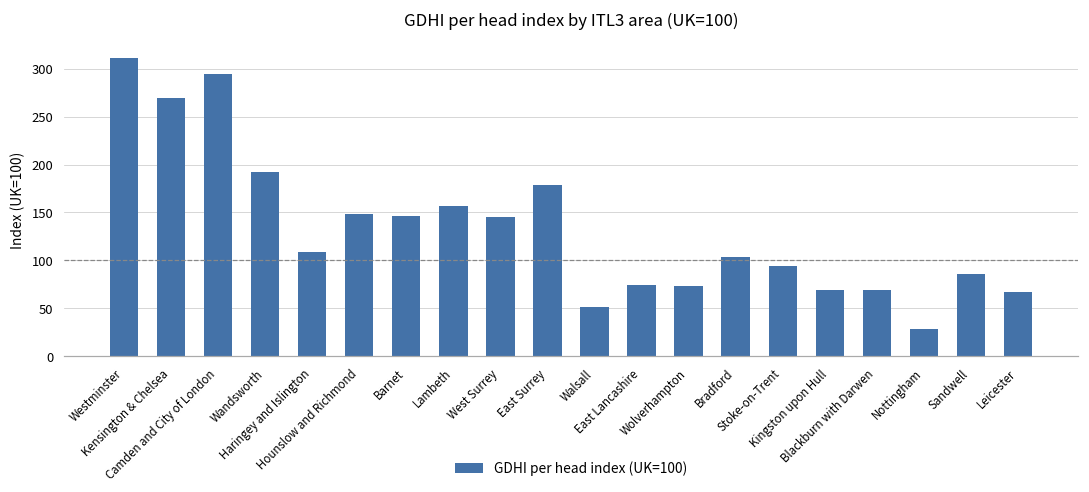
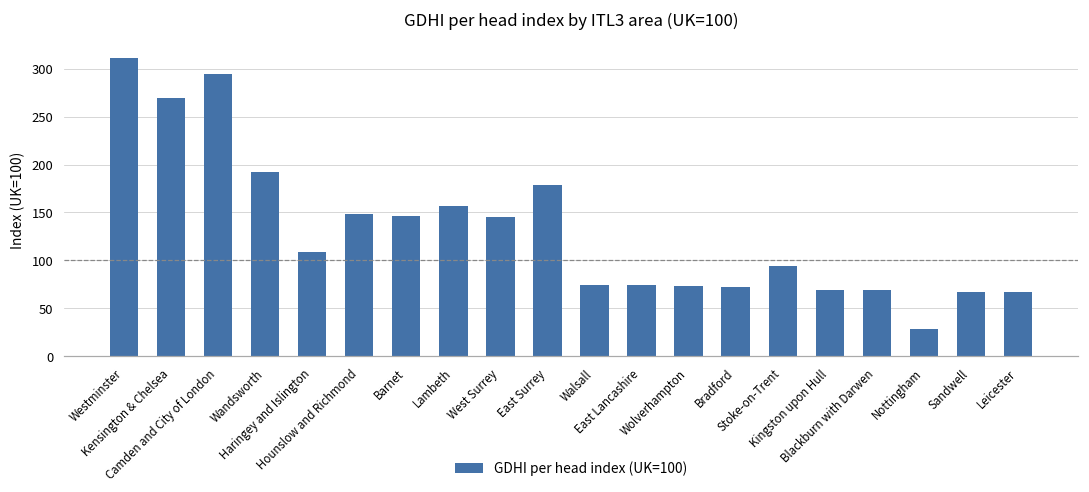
Walsall: 50 -> 70
Bradford: 100 -> 70
Sandwell: 90 -> 70
